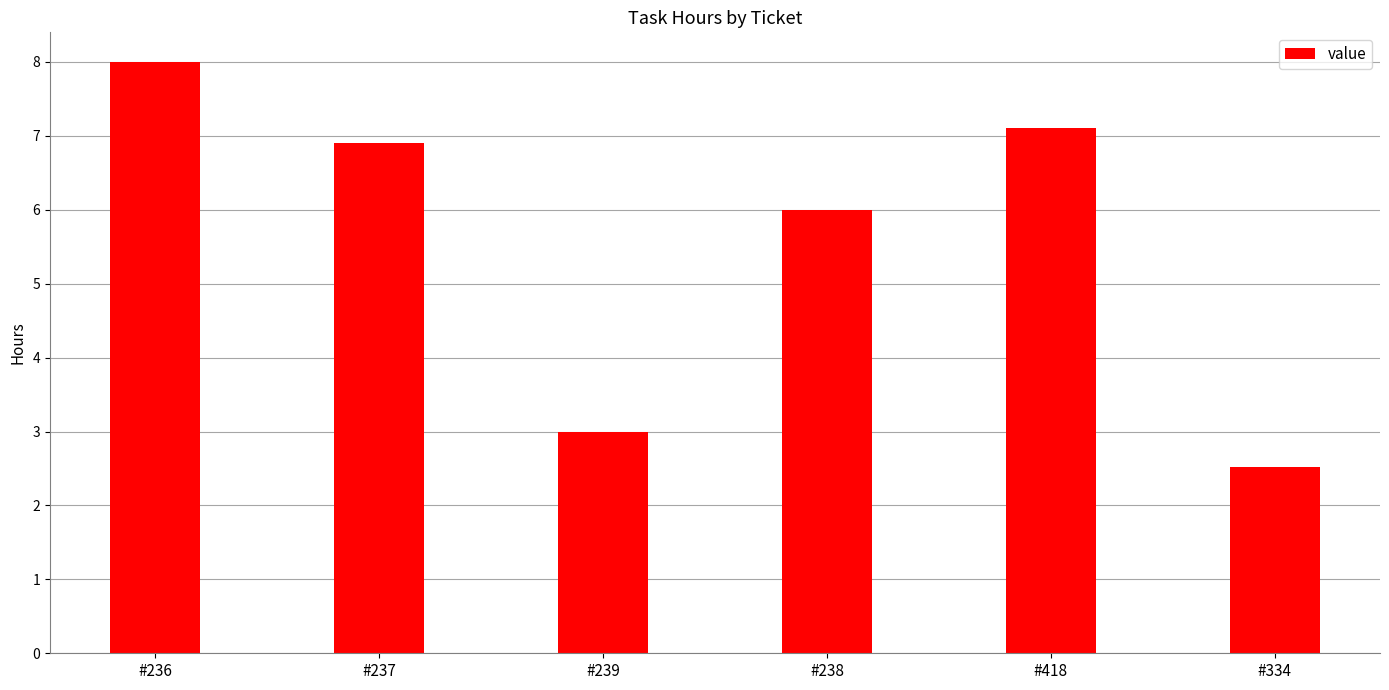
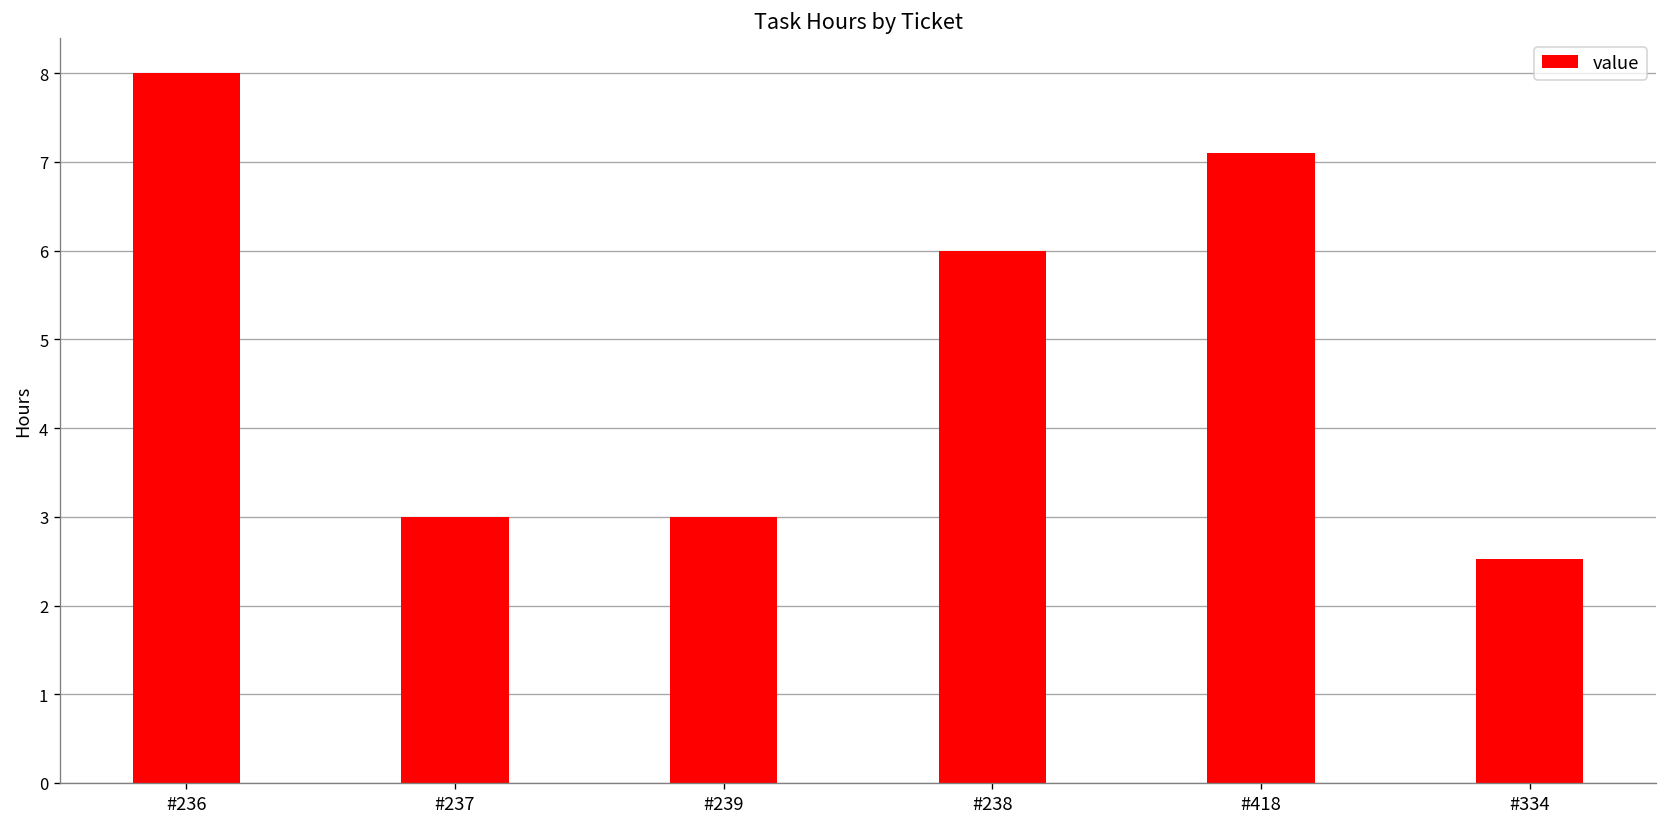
#237: 6.9 -> 3.0
